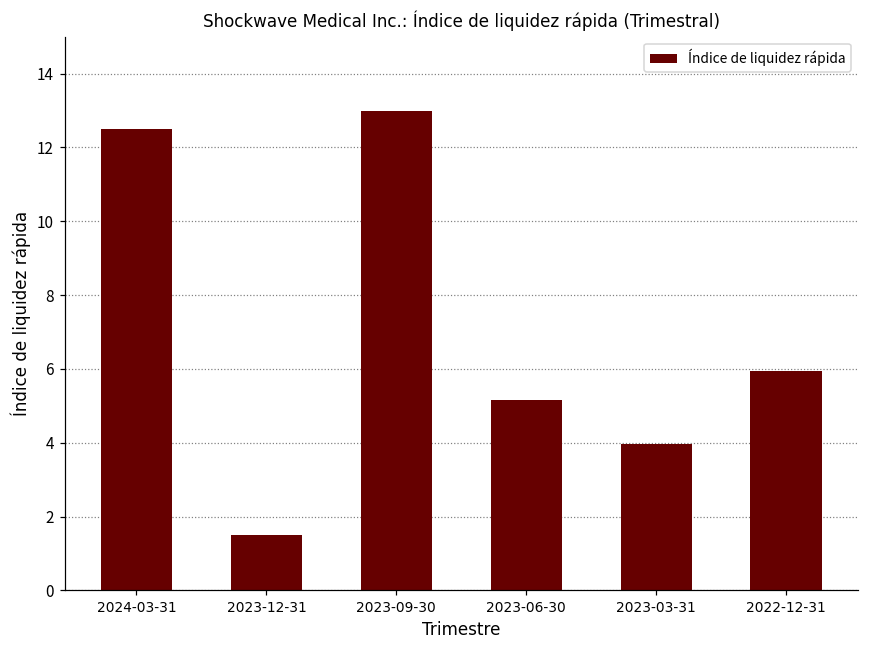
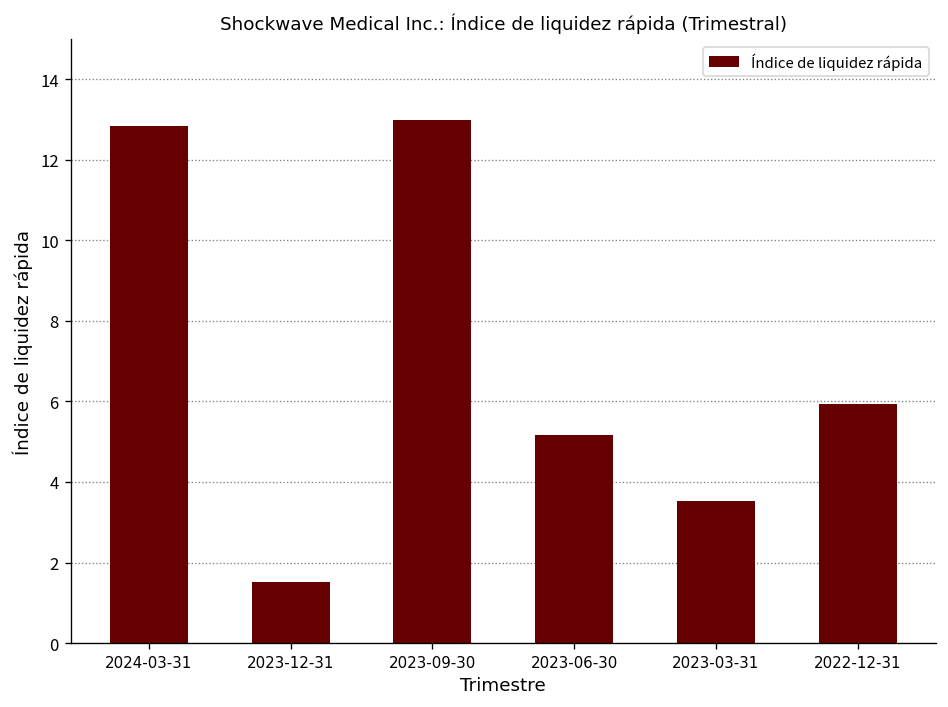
2024-03-31: 12.5 -> 12.9
2023-03-31: 4.0 -> 3.5
